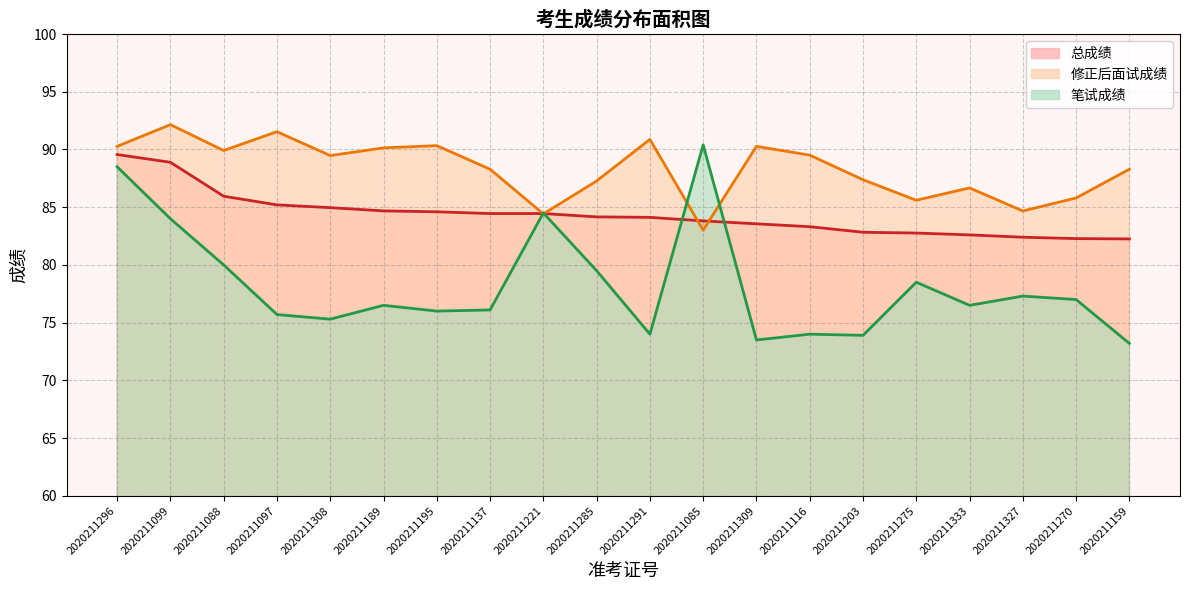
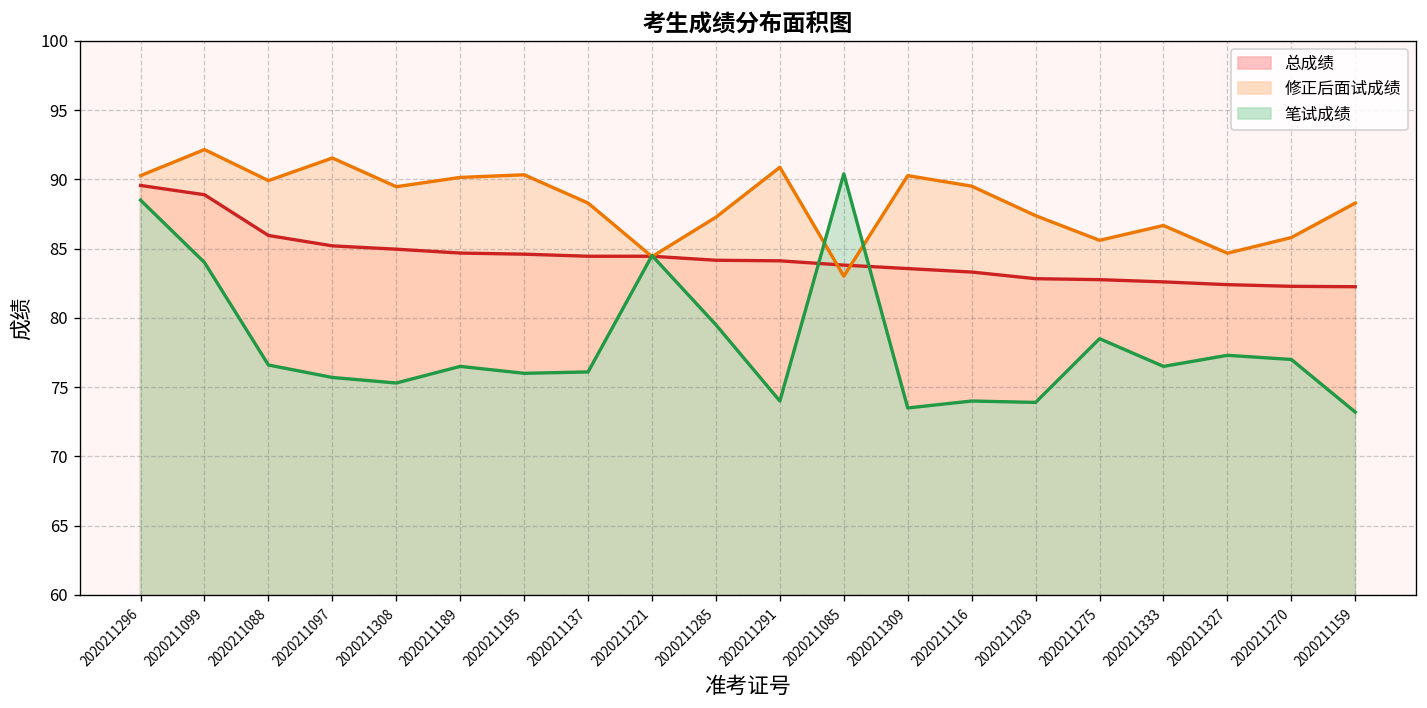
笔试成绩, 2020211088: 80.0 -> 76.6
